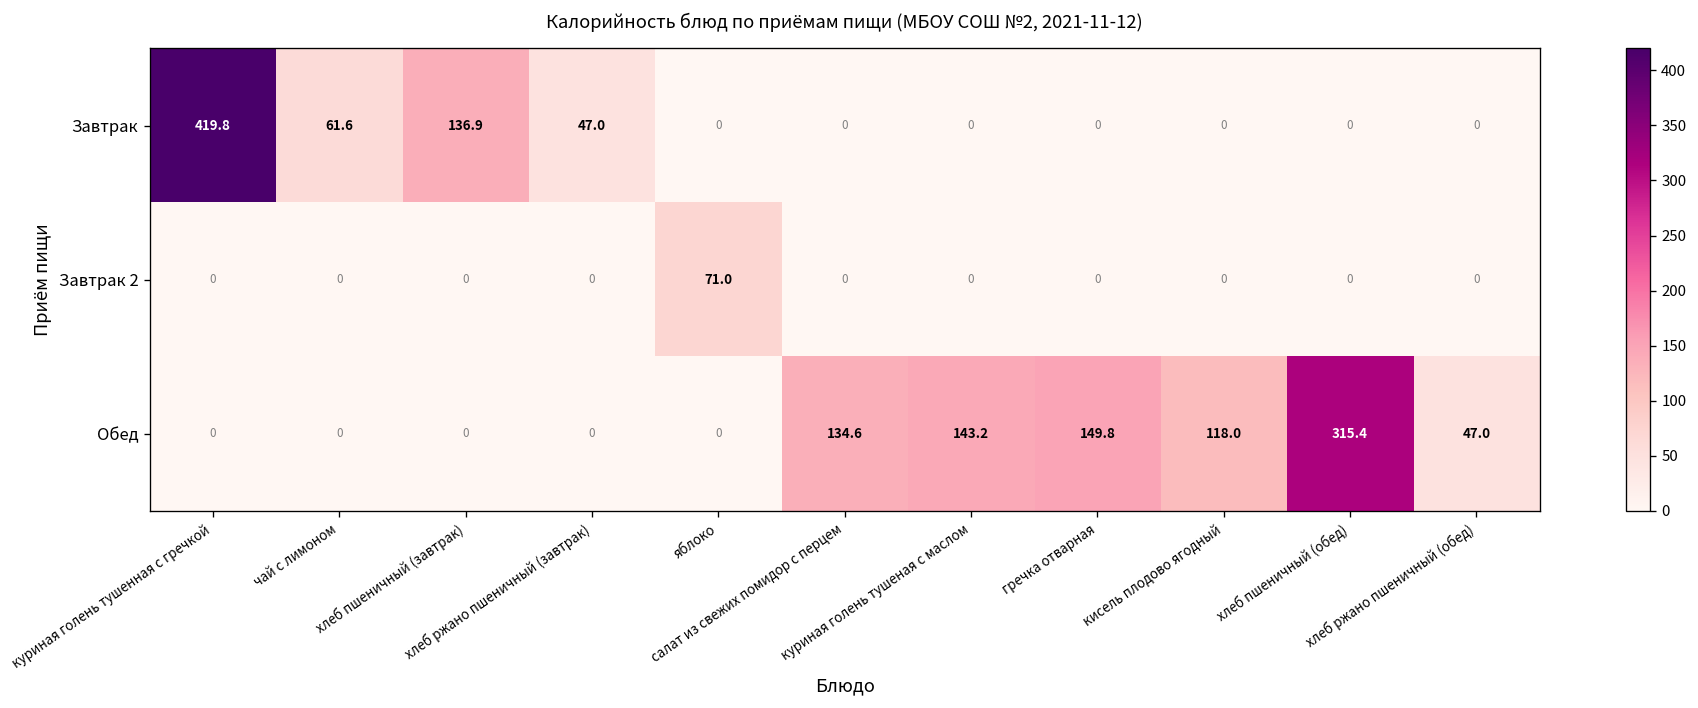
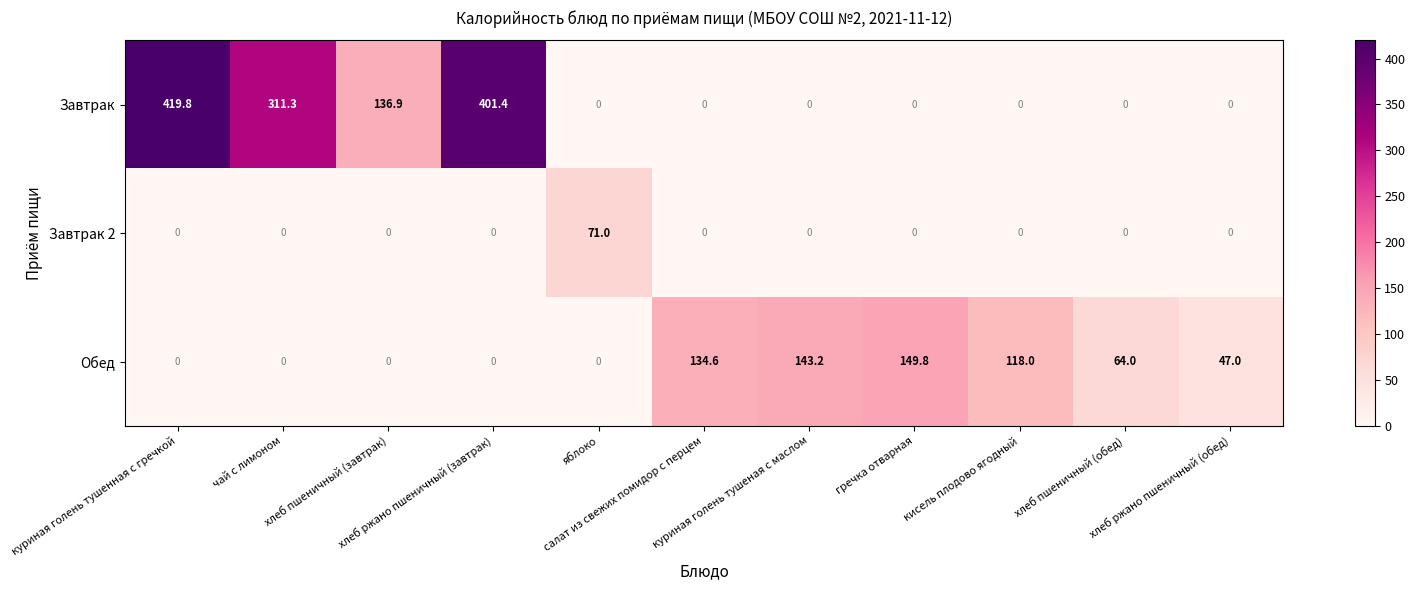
Завтрак, чай с лимоном: 61.6 -> 311.3
Завтрак, хлеб ржано пшеничный (завтрак): 47.0 -> 401.4
Обед, хлеб пшеничный (обед): 315.4 -> 64.0
